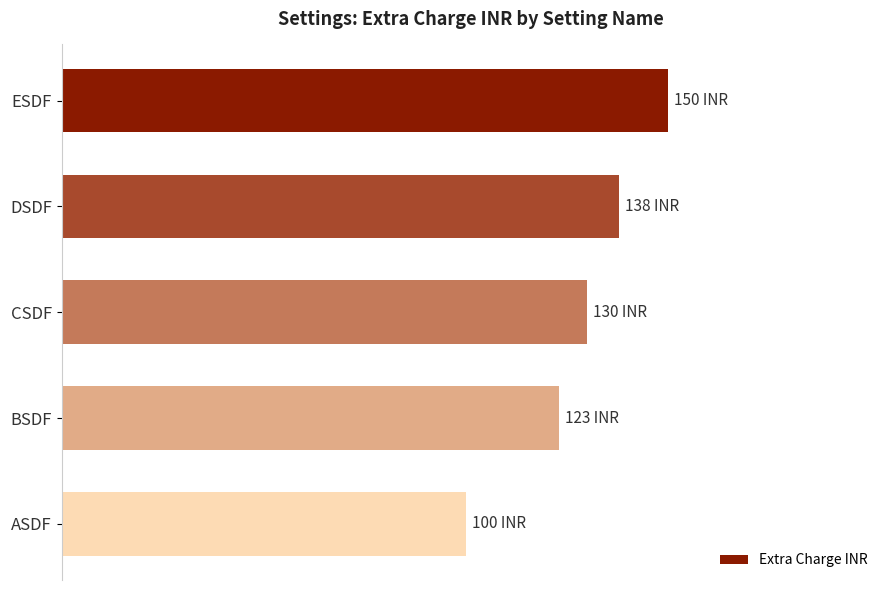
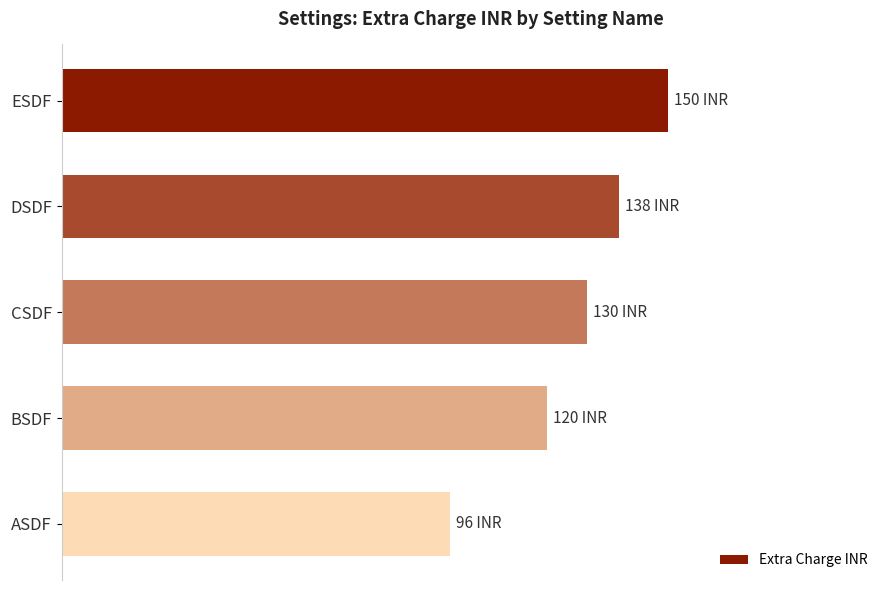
BSDF: 123 -> 120
ASDF: 100 -> 96
